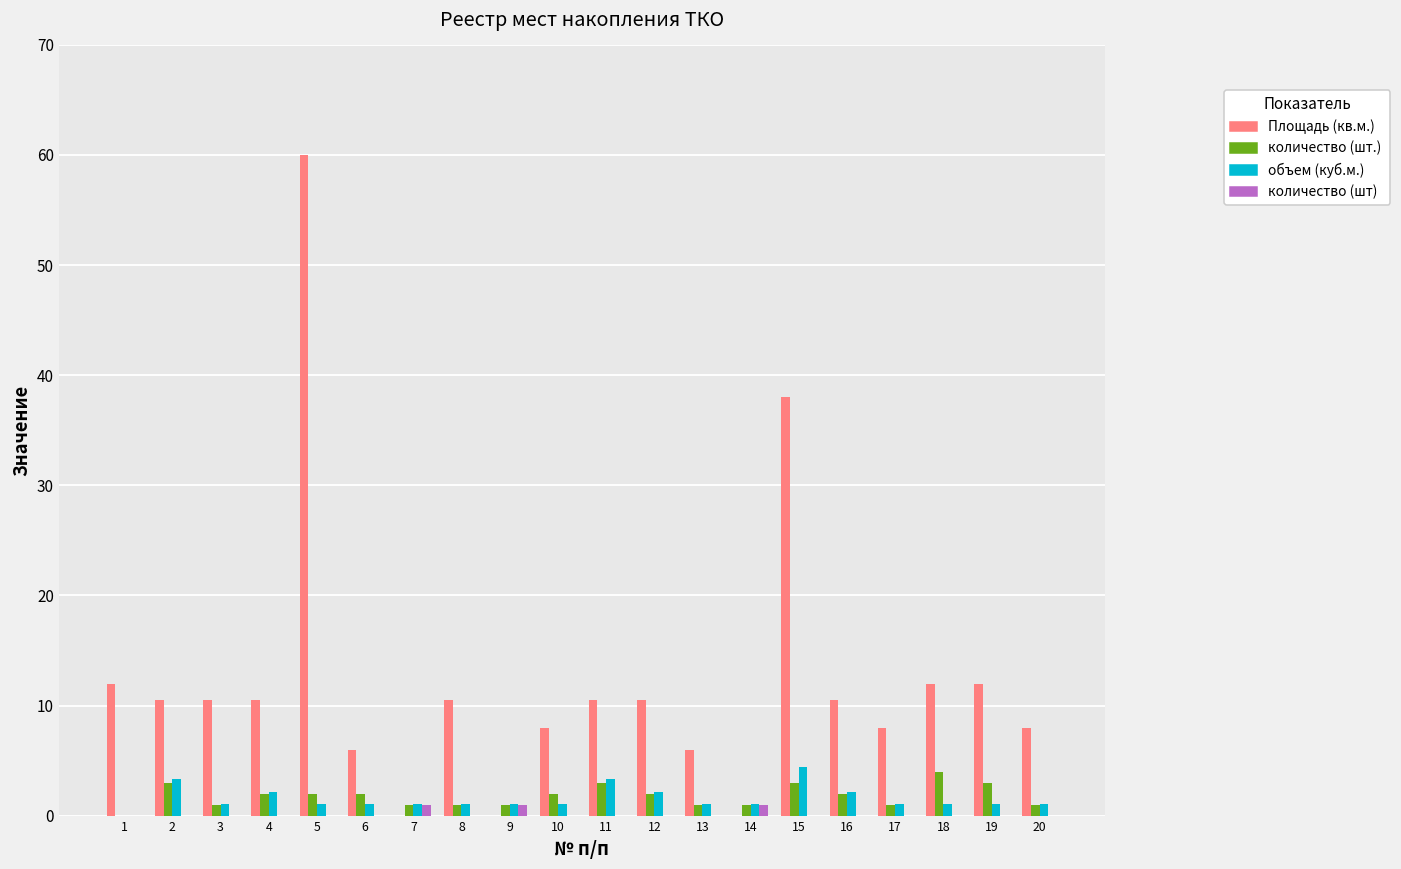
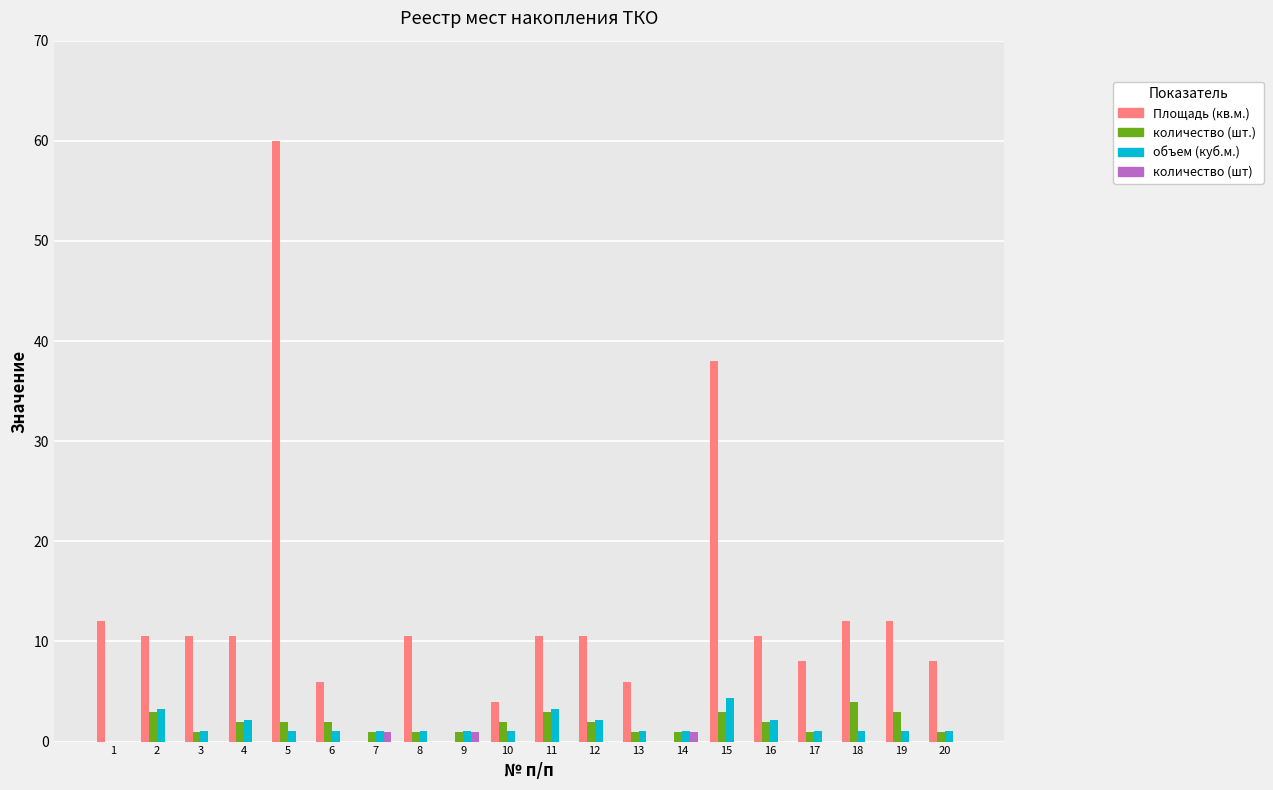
Площадь (кв.м.), 10: 8 -> 4
